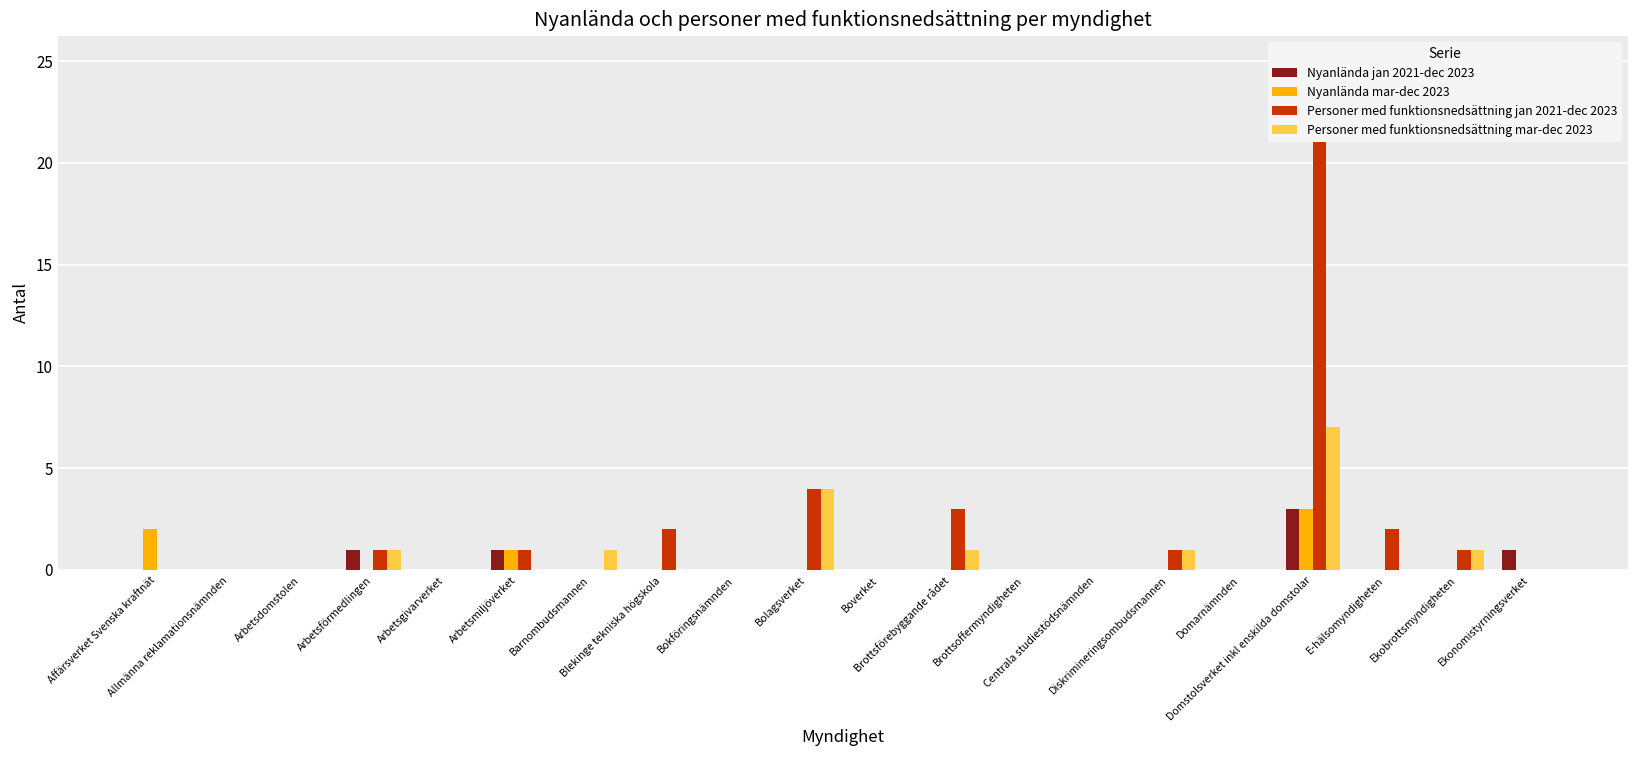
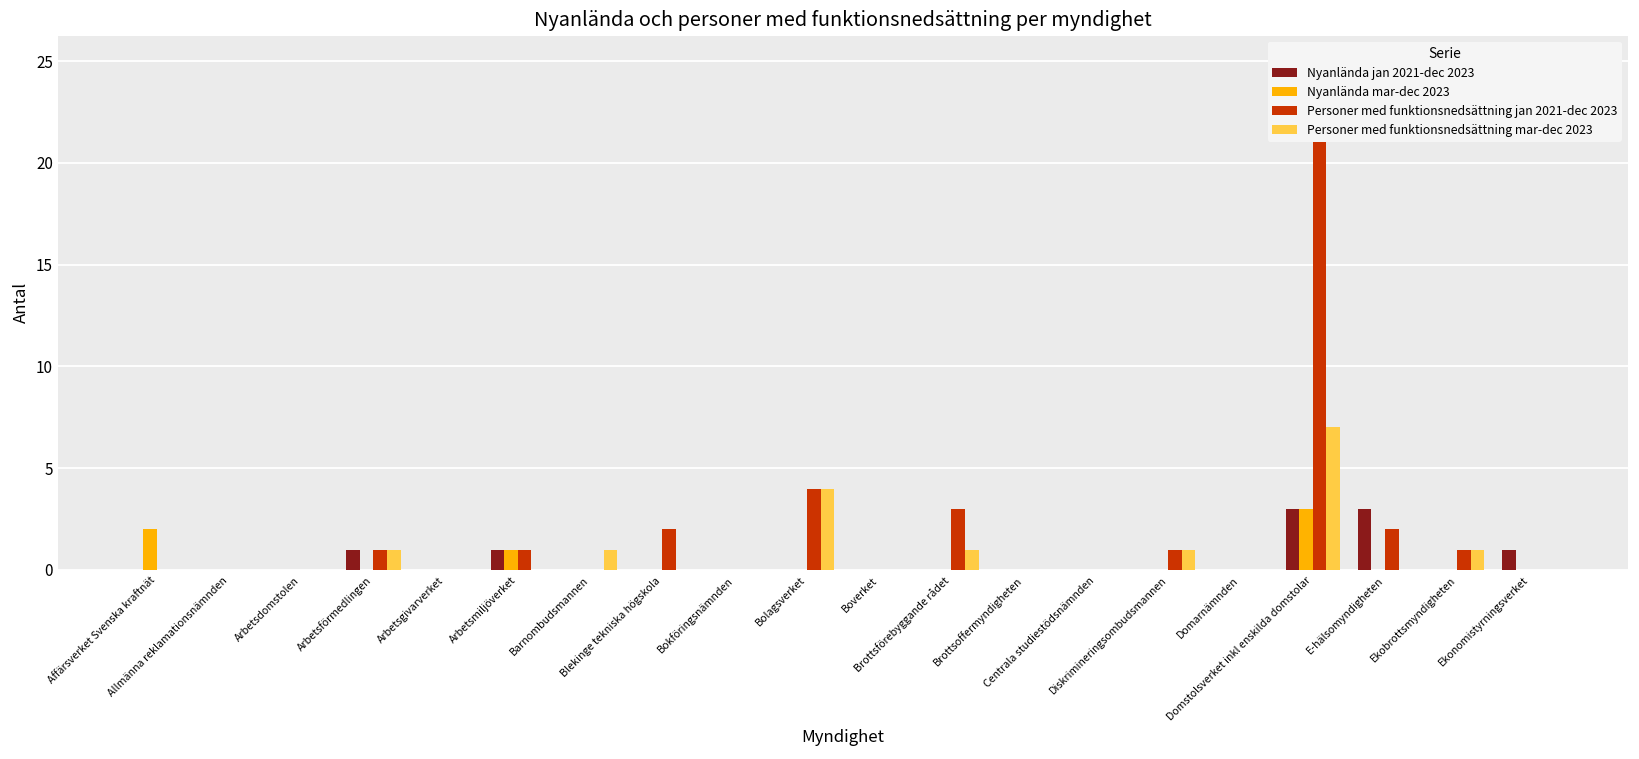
Nyanlända jan 2021-dec 2023, E-hälsomyndigheten: 0 -> 3
